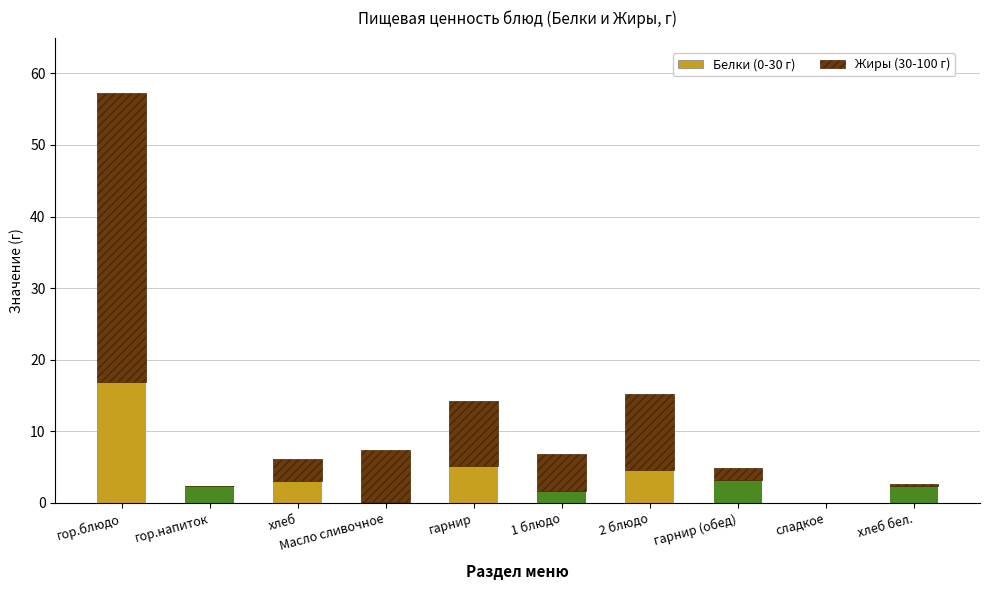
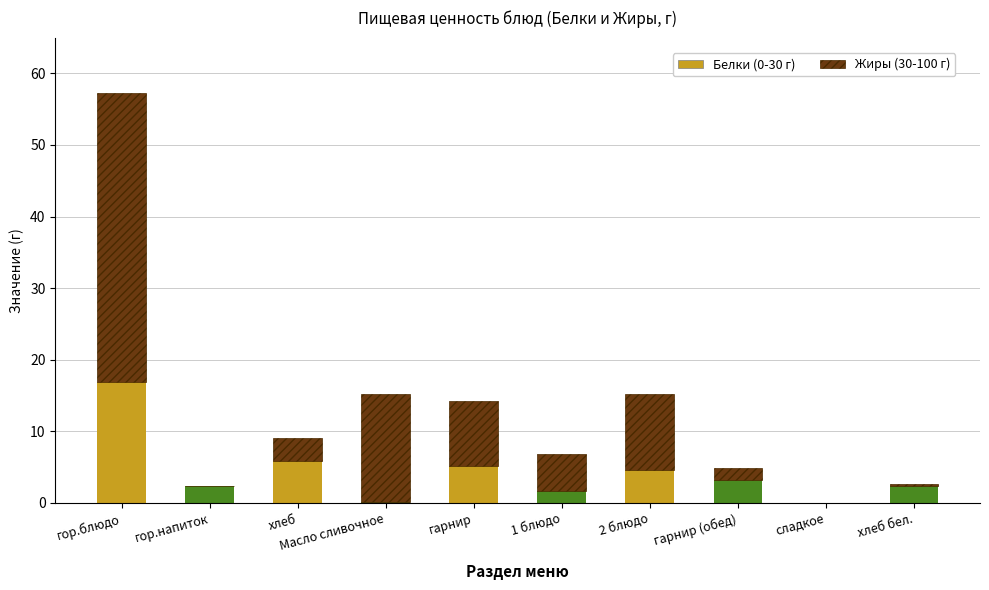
Белки (0-30 г), хлеб: 3 -> 6
Жиры (30-100 г), Масло сливочное: 7 -> 15
